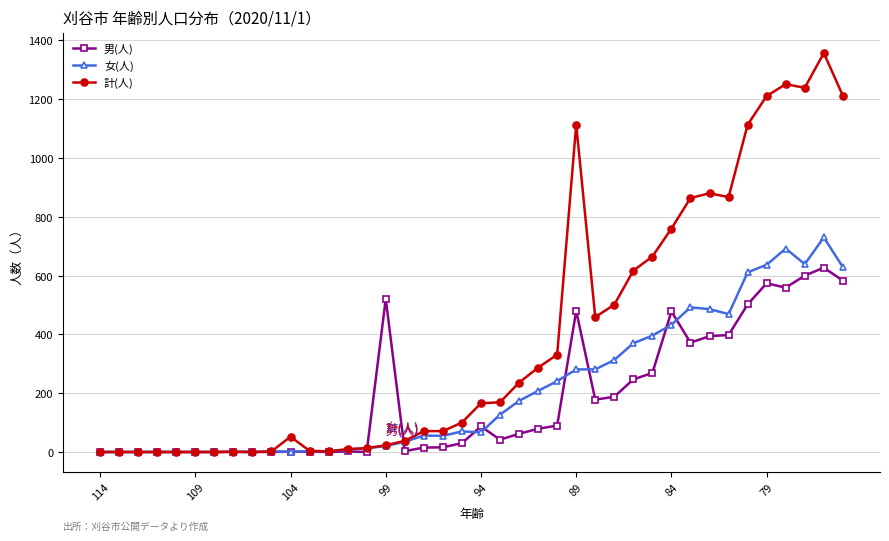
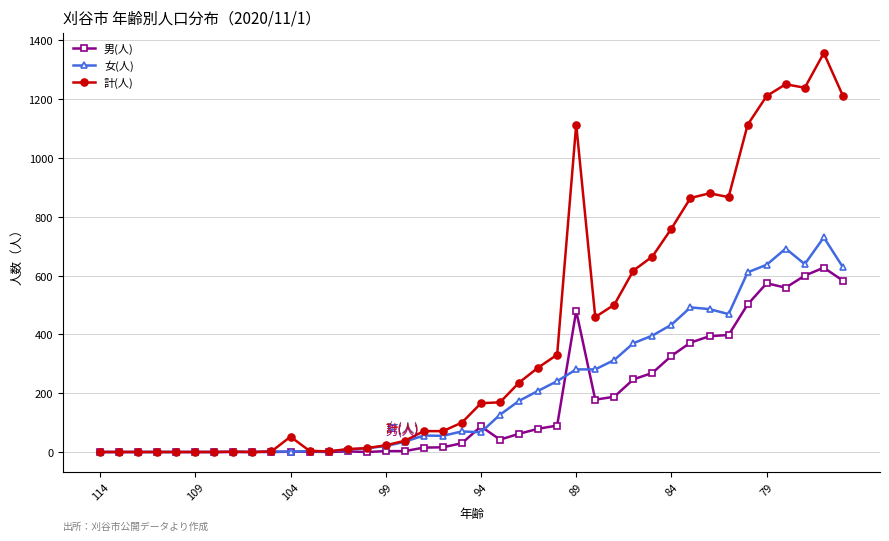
男(人), 99: 520 -> 0
男(人), 84: 480 -> 330
